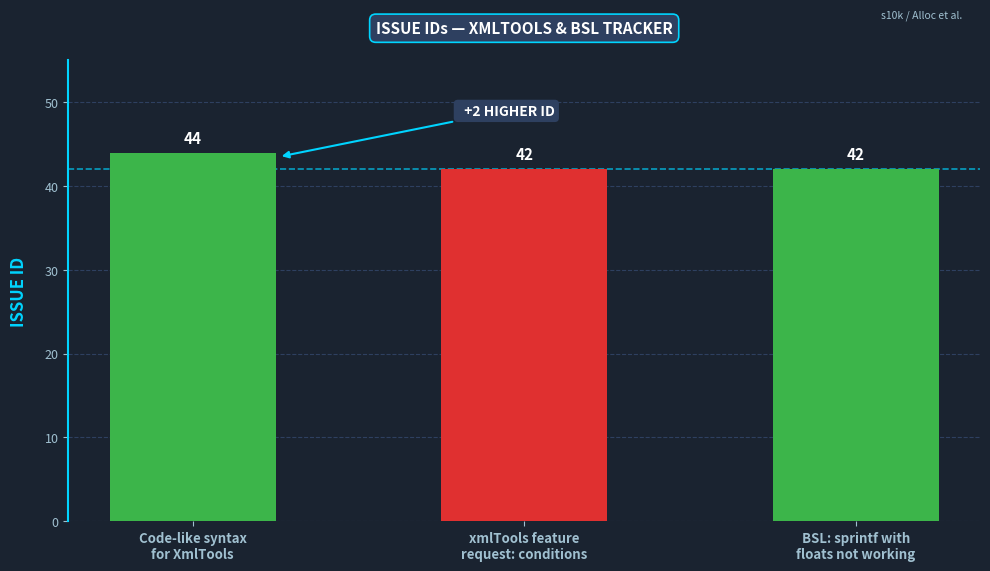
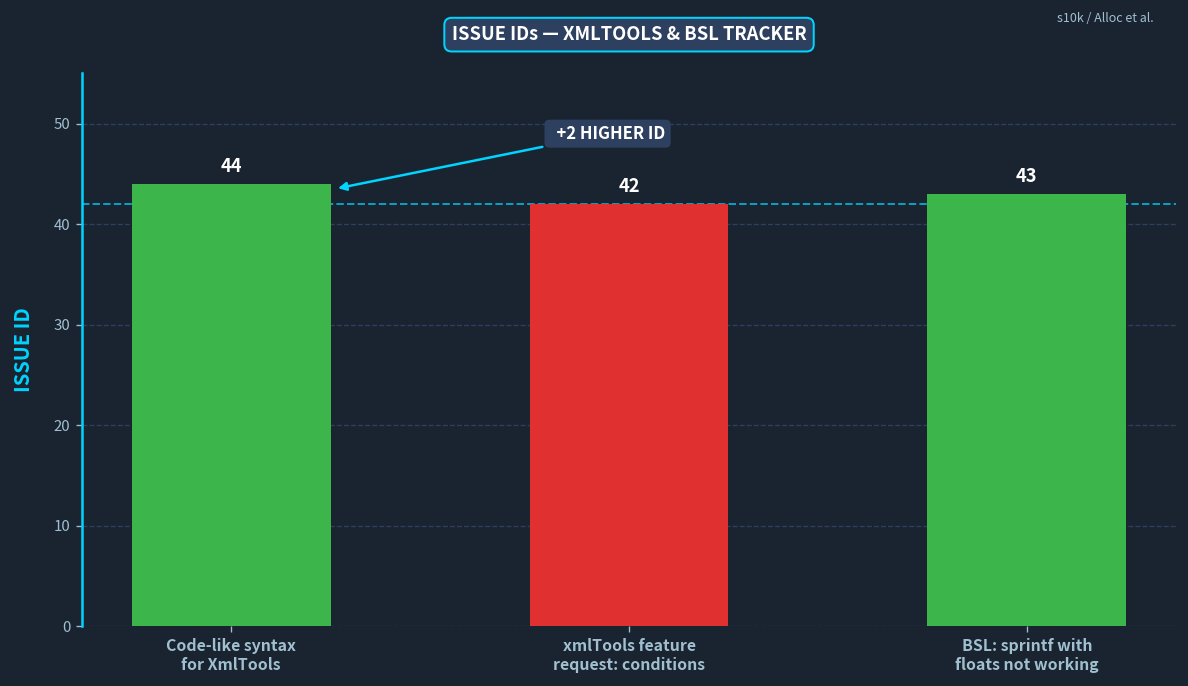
BSL: sprintf with floats not working: 42 -> 43
